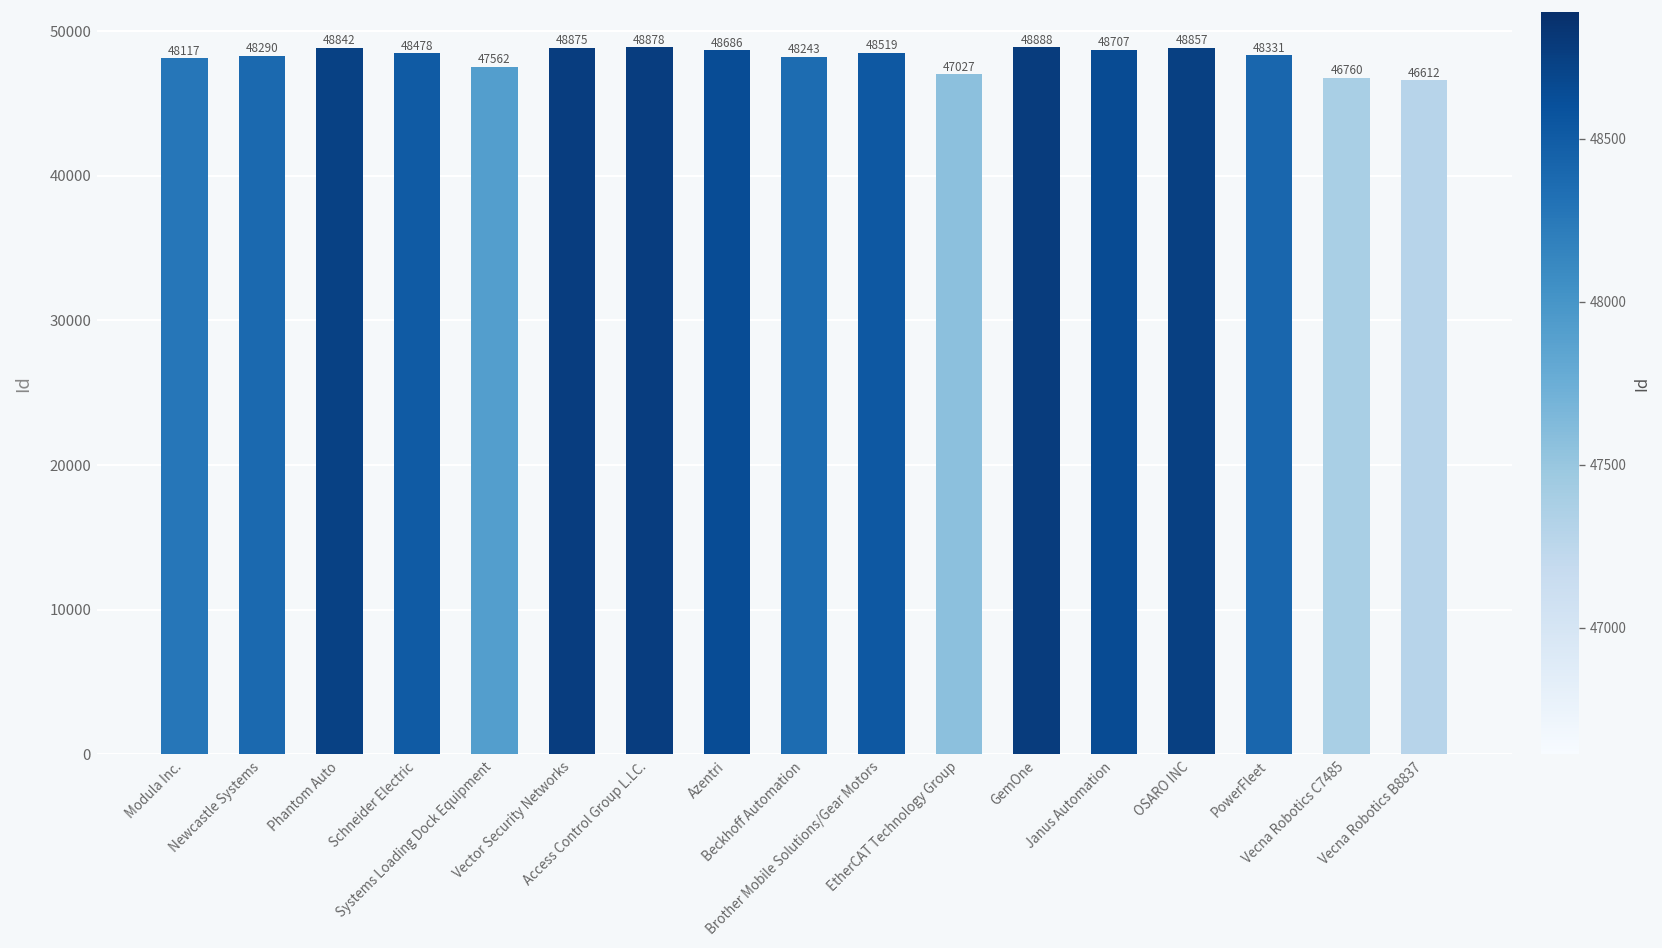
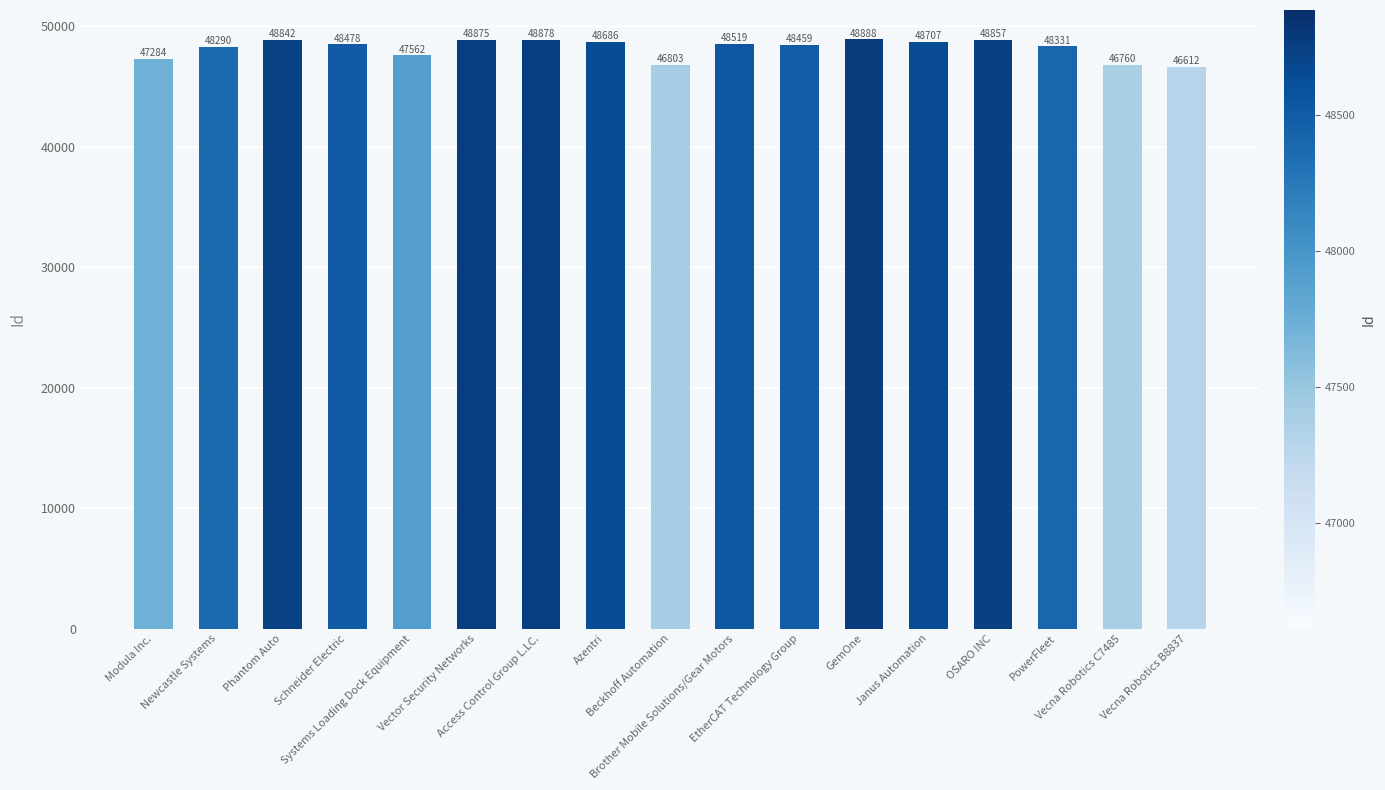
Modula Inc.: 48117 -> 47284
Beckhoff Automation: 48243 -> 46803
EtherCAT Technology Group: 47027 -> 48459
